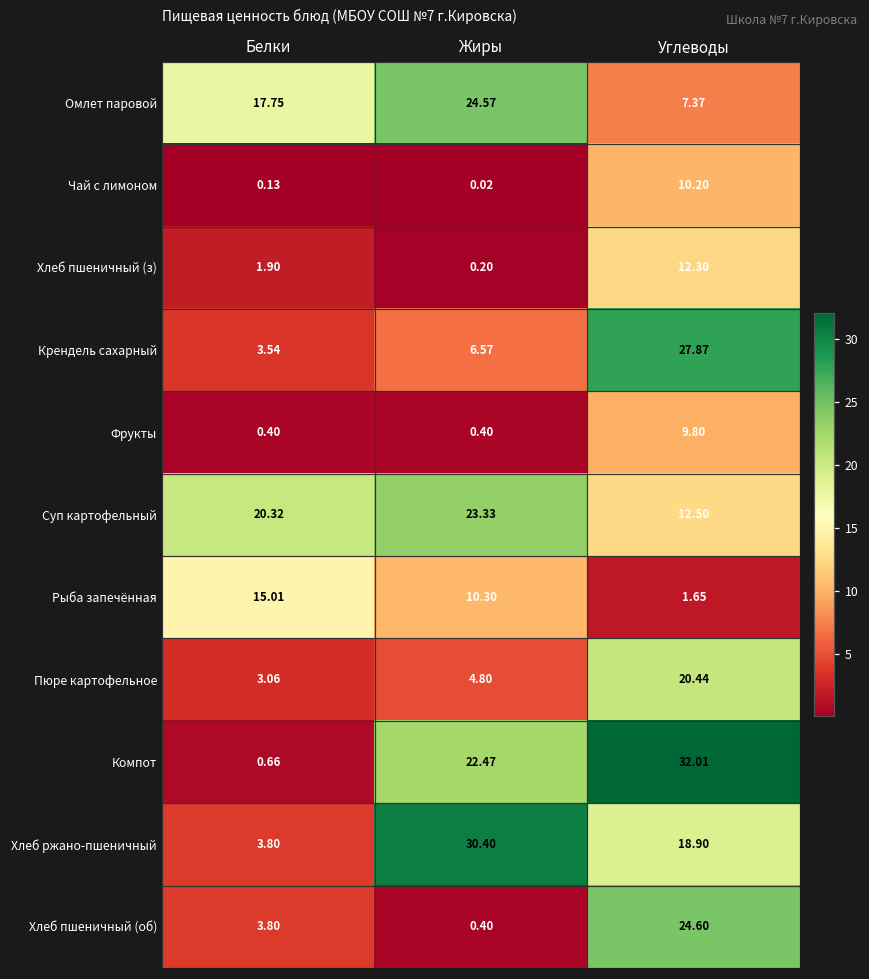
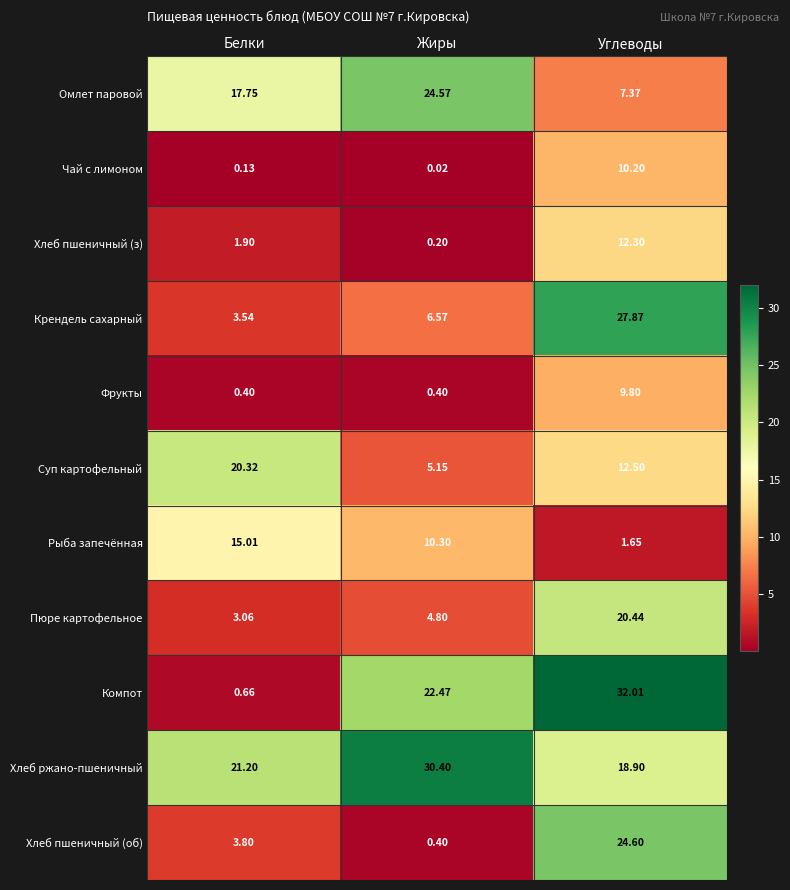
Суп картофельный, Жиры: 23.33 -> 5.15
Хлеб ржано-пшеничный, Белки: 3.80 -> 21.20
